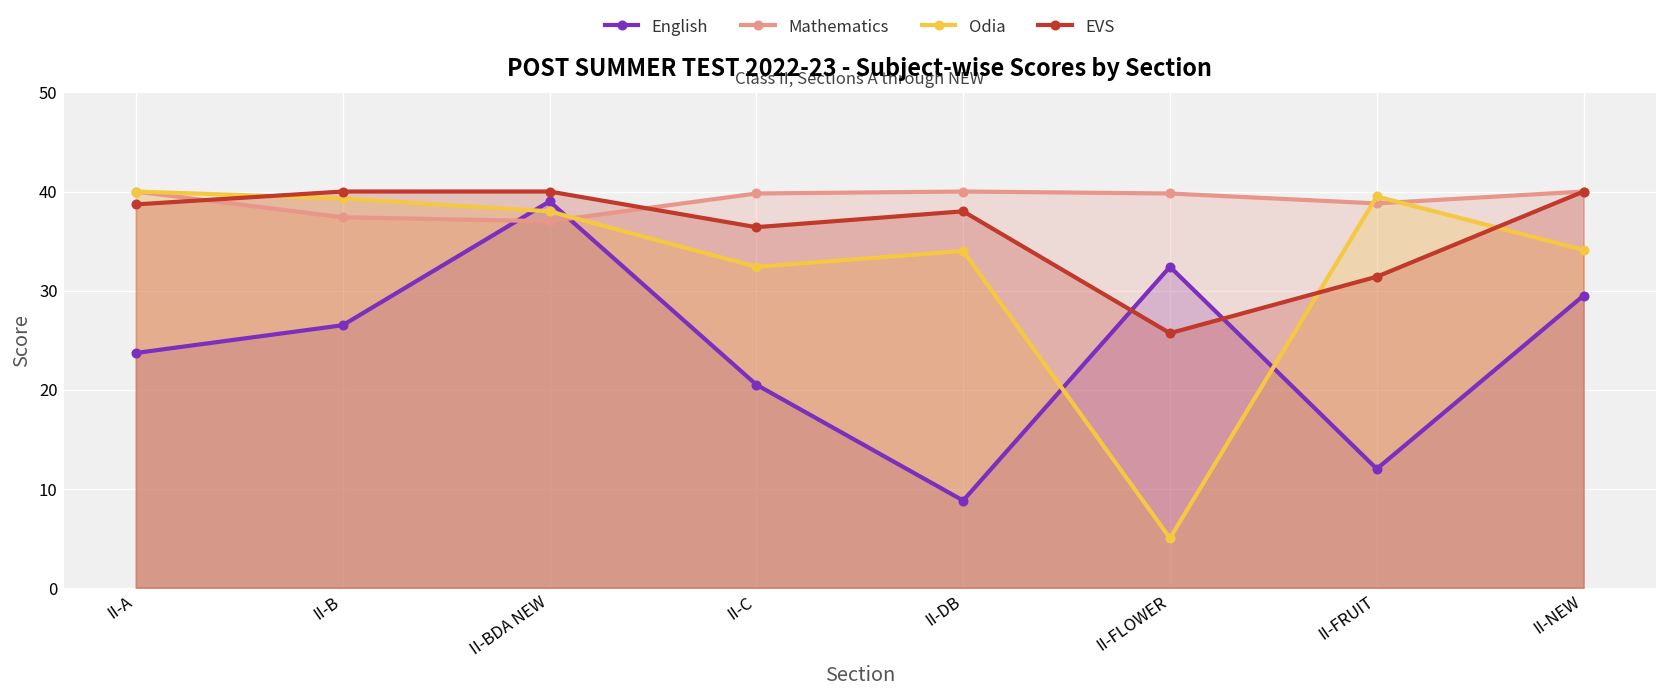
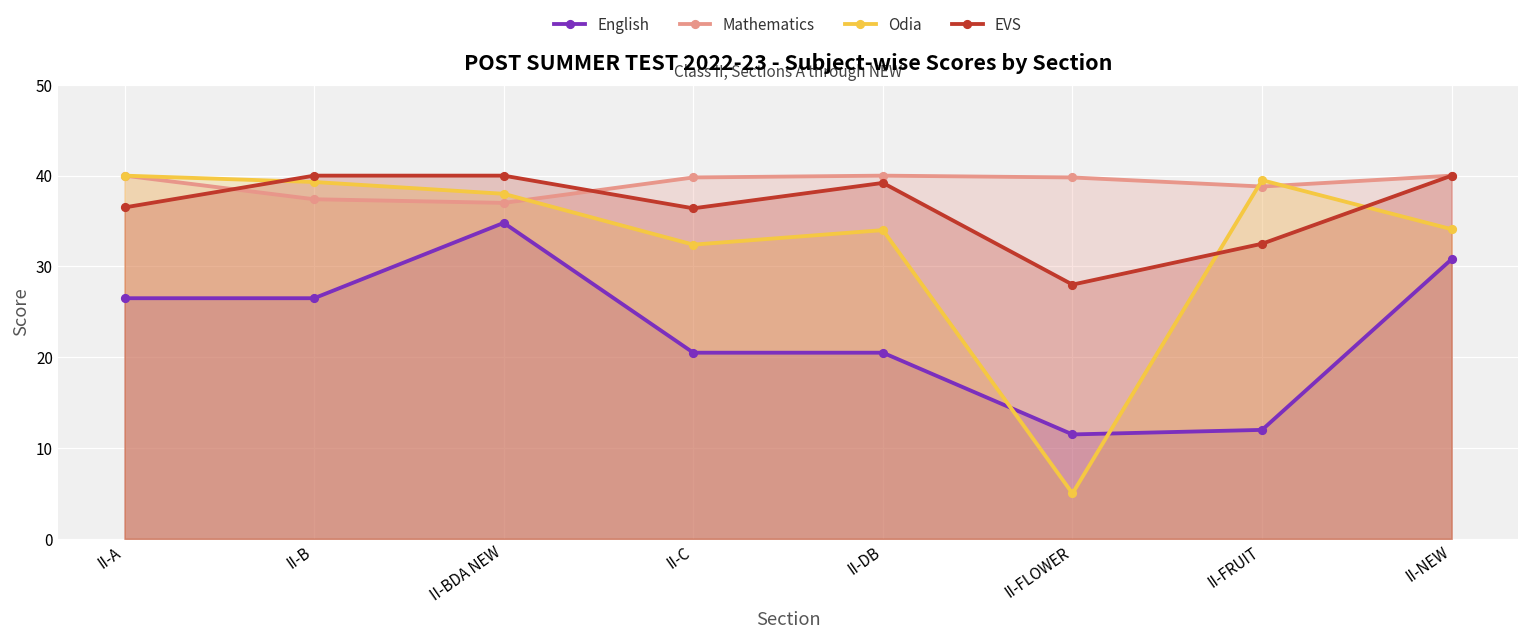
English, II-A: 24 -> 27
EVS, II-A: 39 -> 37
English, II-BDA NEW: 39 -> 35
English, II-DB: 9 -> 21
EVS, II-DB: 38 -> 39
English, II-FLOWER: 32 -> 12
EVS, II-FLOWER: 26 -> 28
EVS, II-FRUIT: 31 -> 33
English, II-NEW: 30 -> 31
